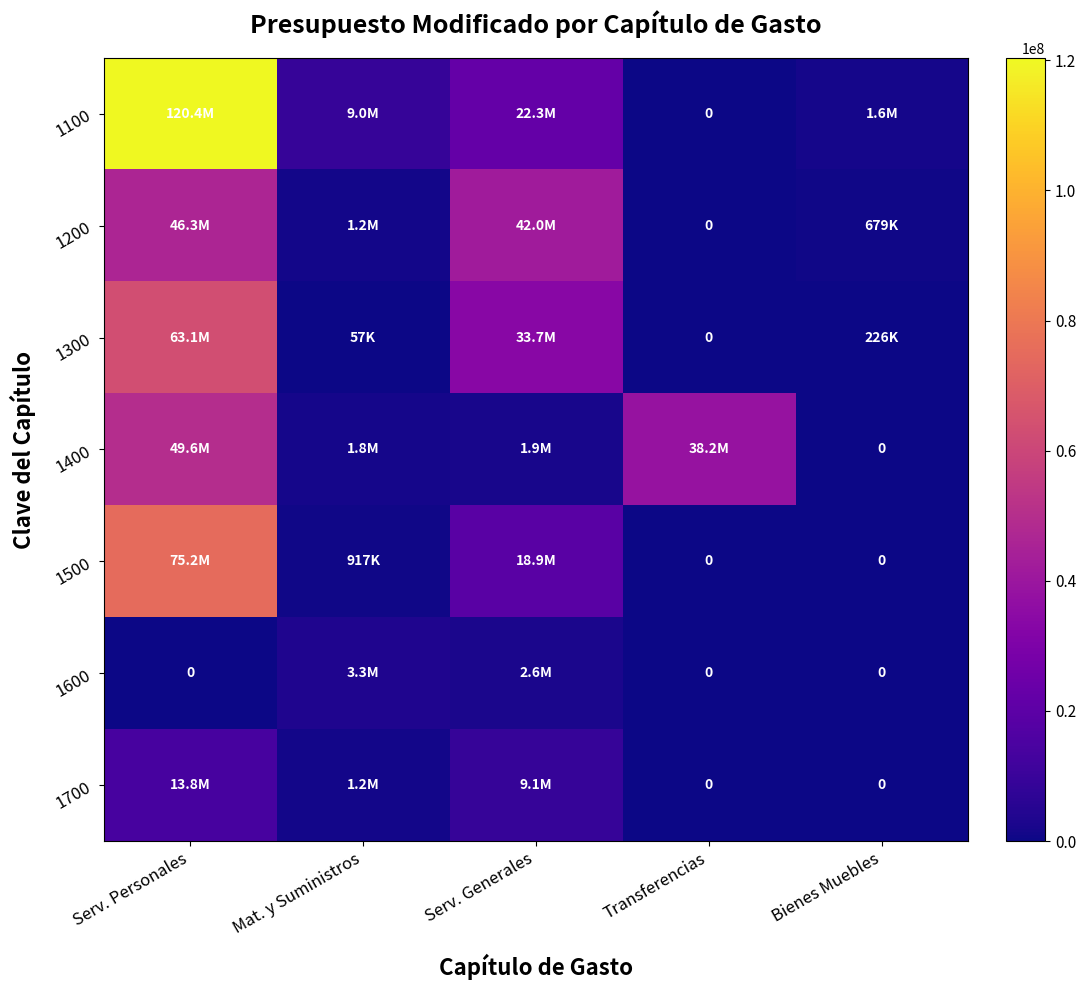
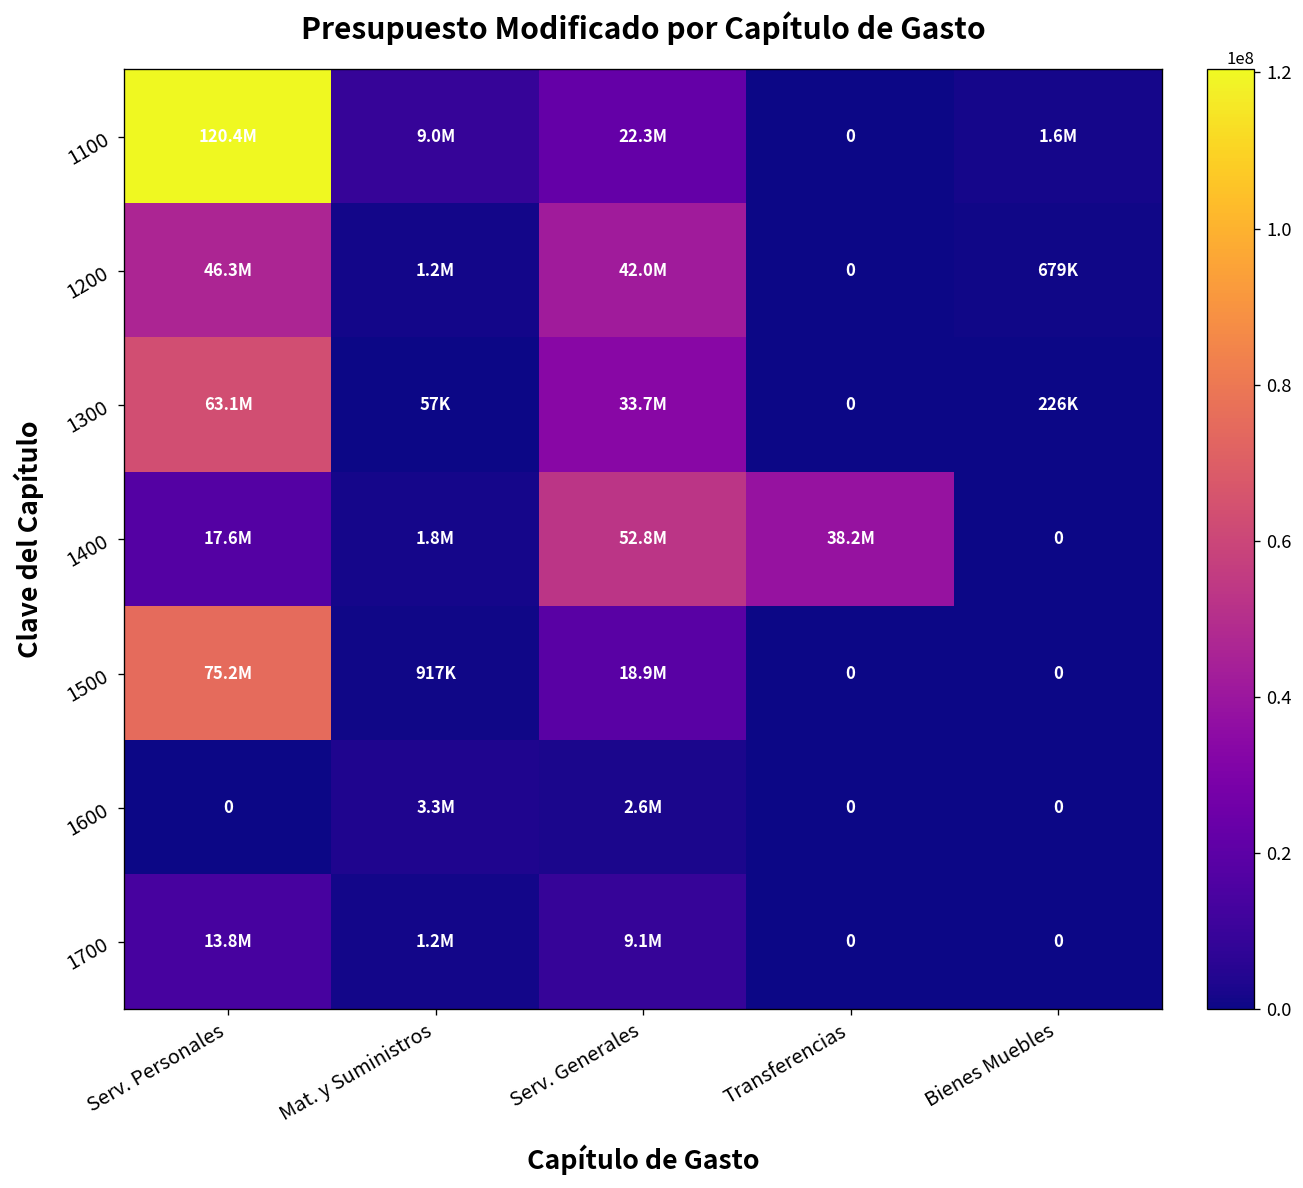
1400, Serv. Personales: 49.6M -> 17.6M
1400, Serv. Generales: 1.9M -> 52.8M
